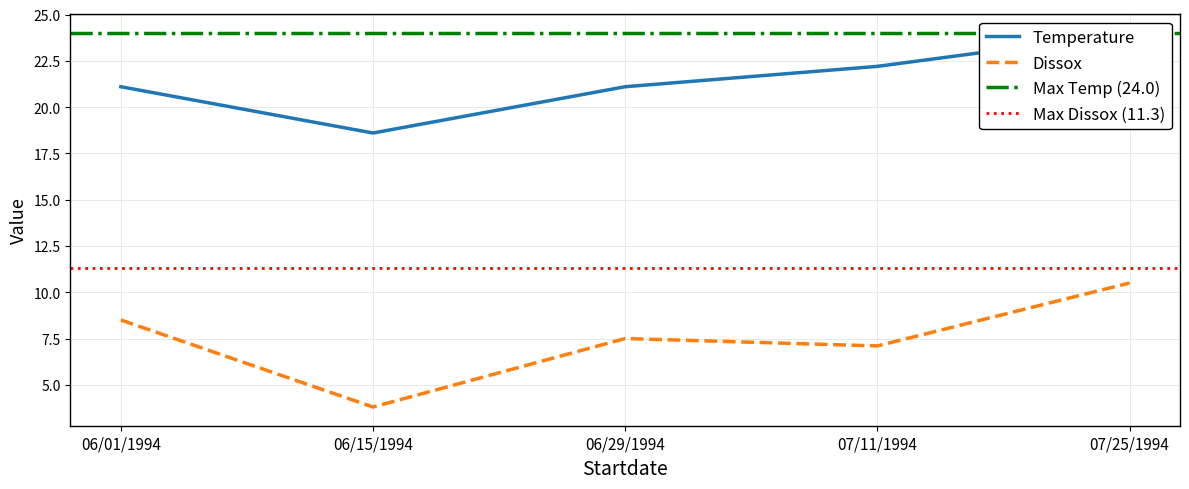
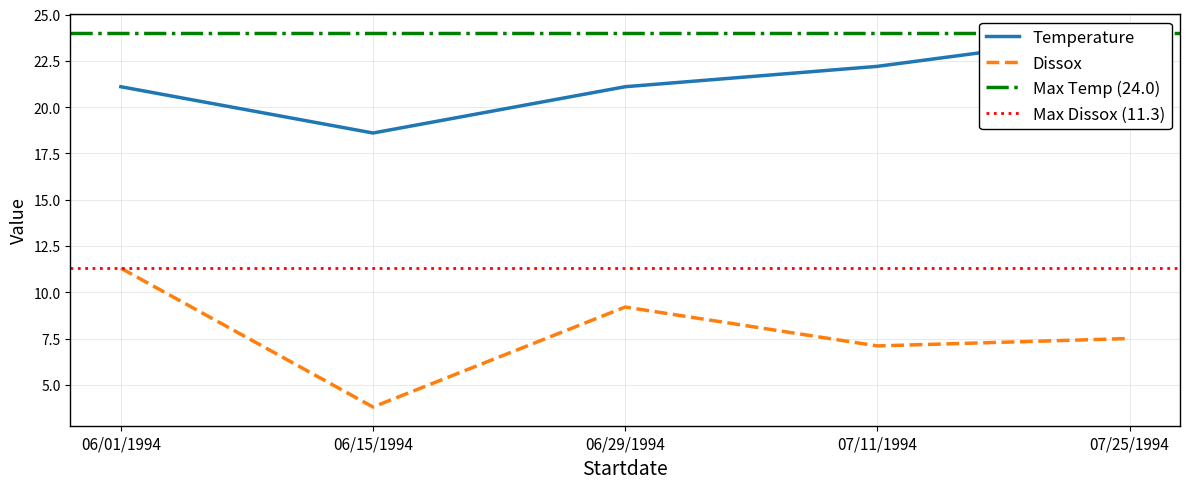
Dissox, 06/01/1994: 8.5 -> 11.3
Dissox, 06/29/1994: 7.5 -> 9.2
Dissox, 07/25/1994: 10.5 -> 7.5
